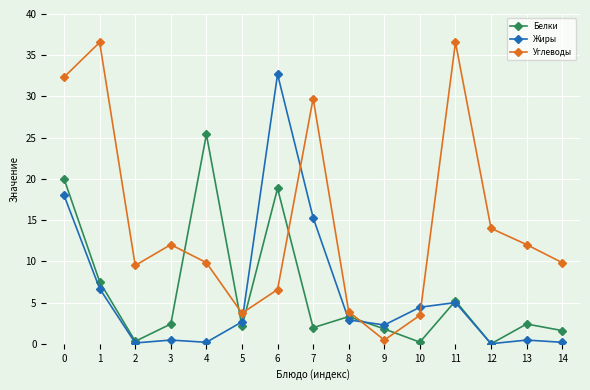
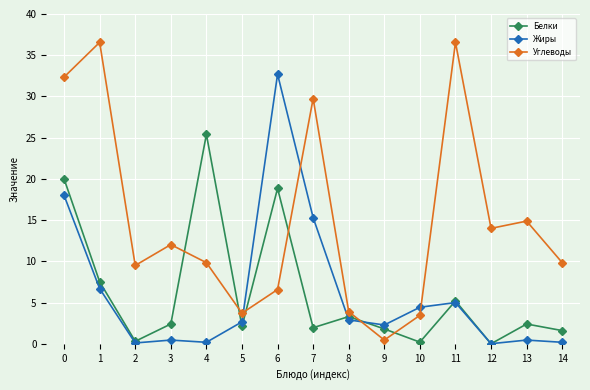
Углеводы, 13: 12 -> 15
